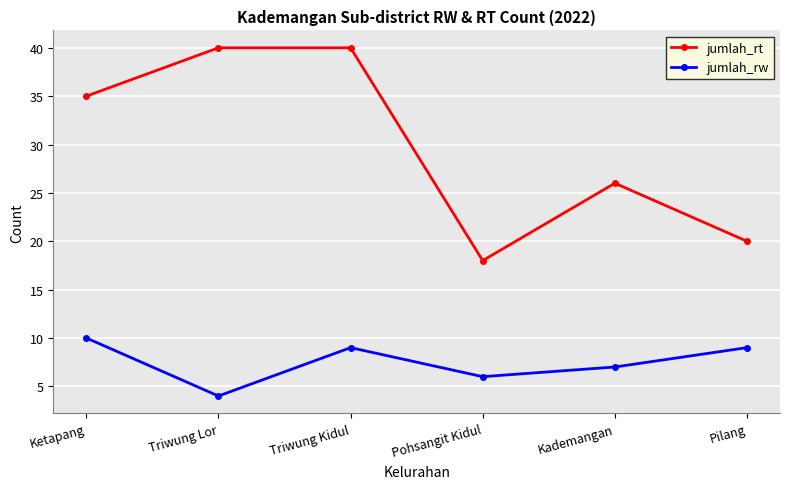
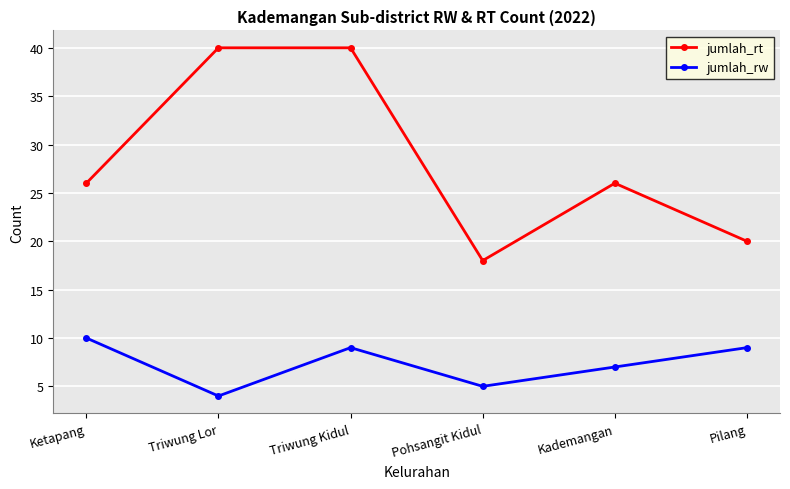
jumlah_rt, Ketapang: 35 -> 26
jumlah_rw, Pohsangit Kidul: 6 -> 5
